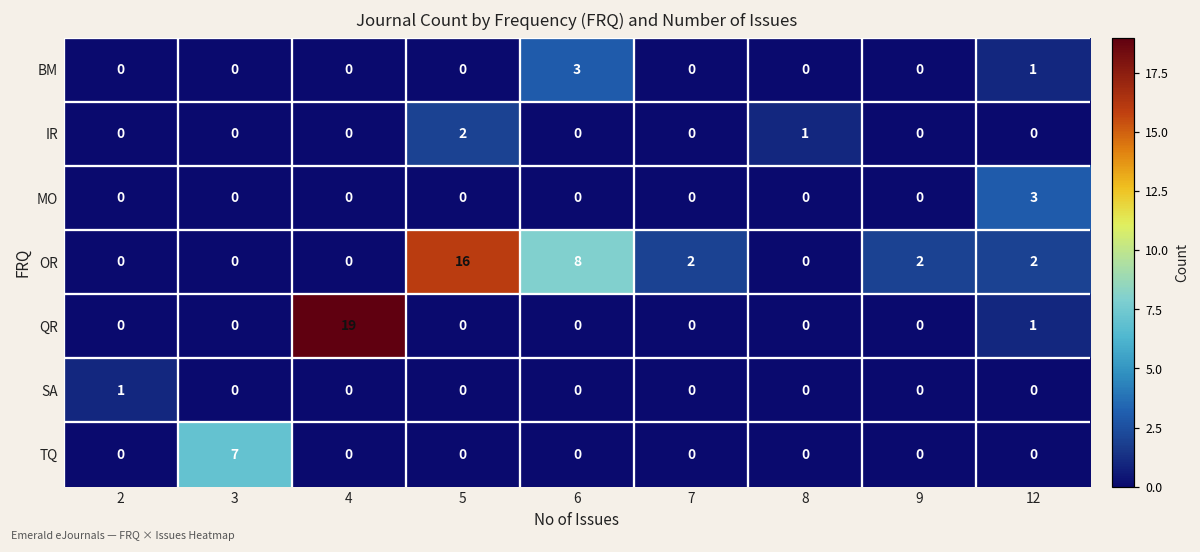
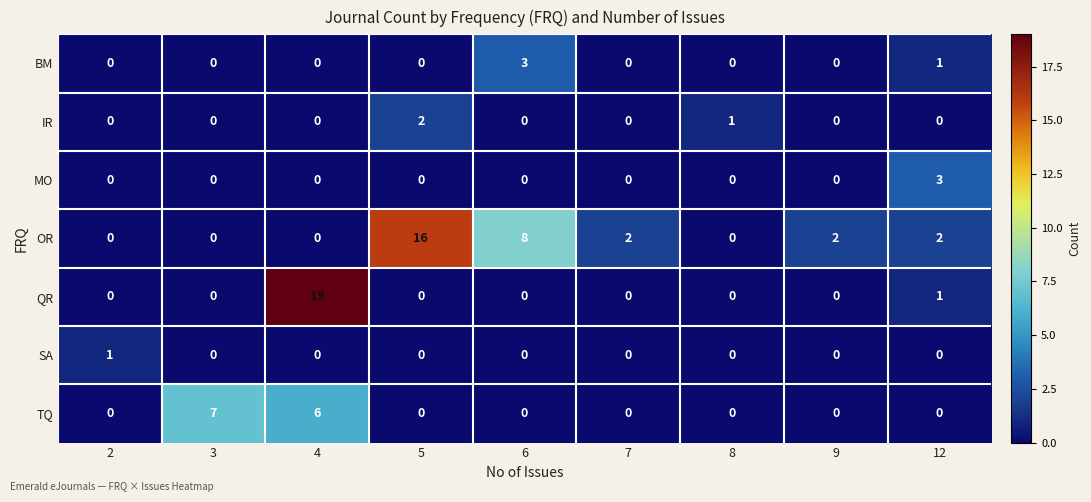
TQ, 4: 0 -> 6
